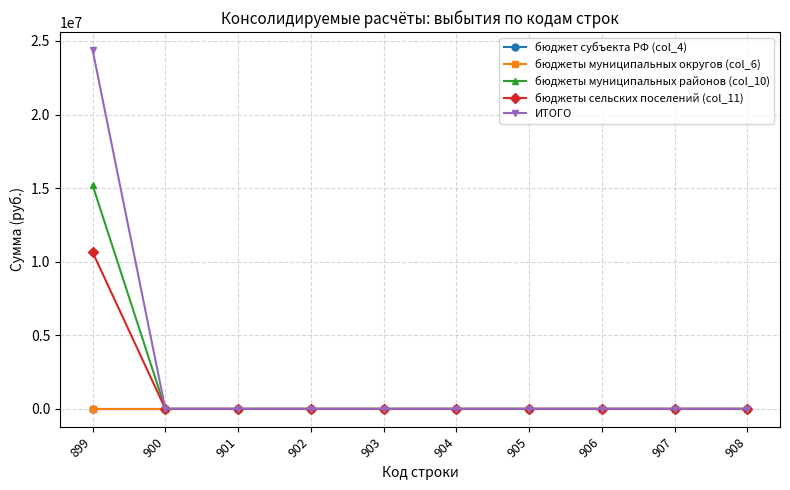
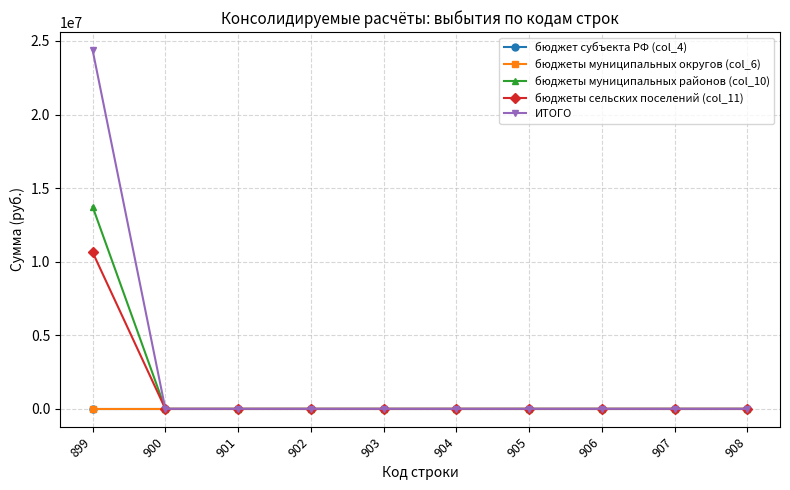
бюджеты муниципальных районов (col_10), 899: 15200000 -> 13700000
